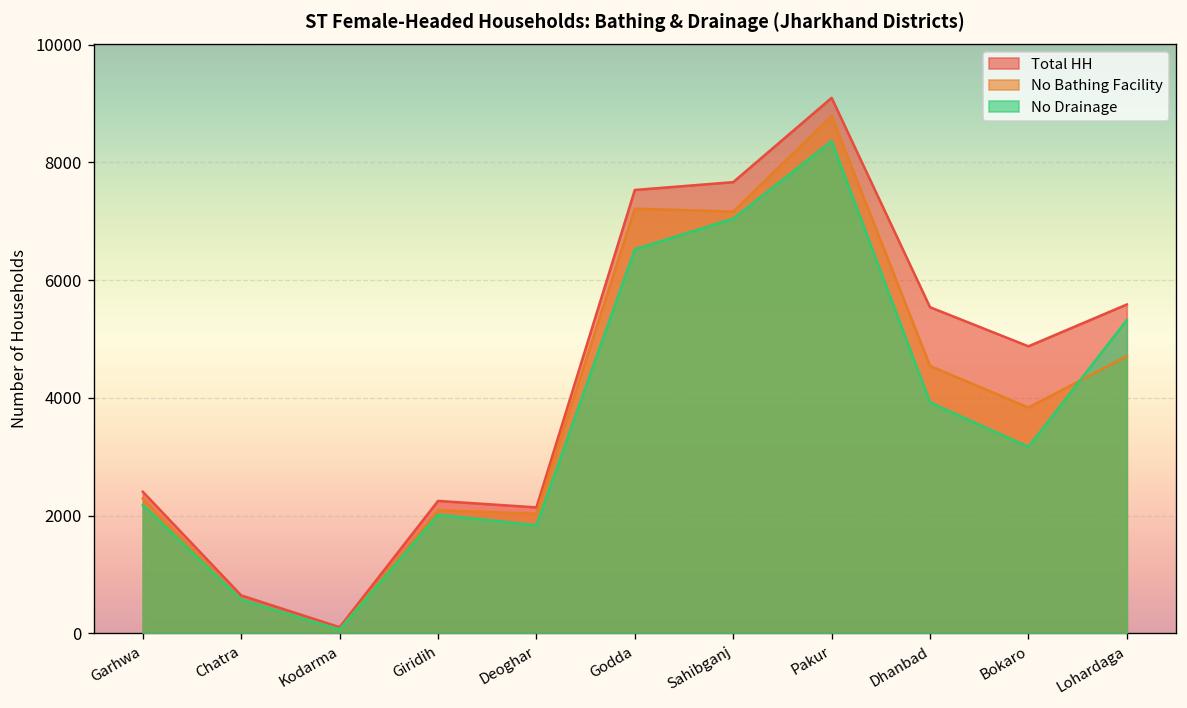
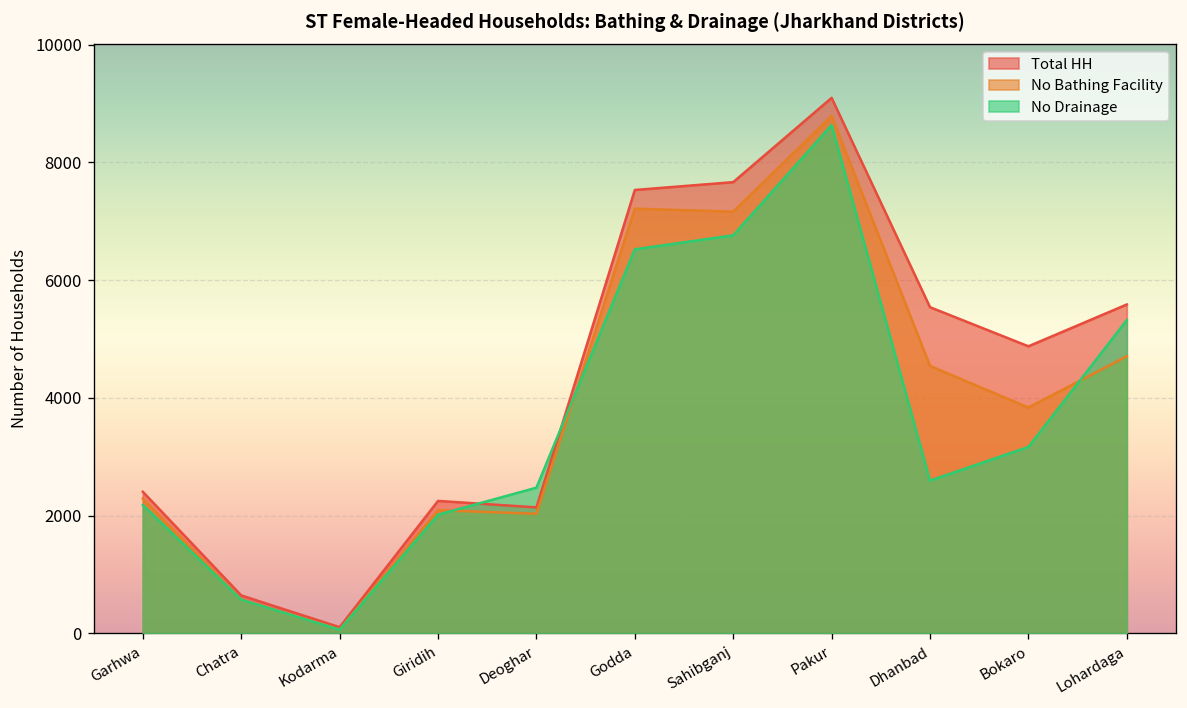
No Drainage, Deoghar: 1800 -> 2500
No Drainage, Sahibganj: 7000 -> 6800
No Drainage, Pakur: 8400 -> 8600
No Drainage, Dhanbad: 3900 -> 2600
